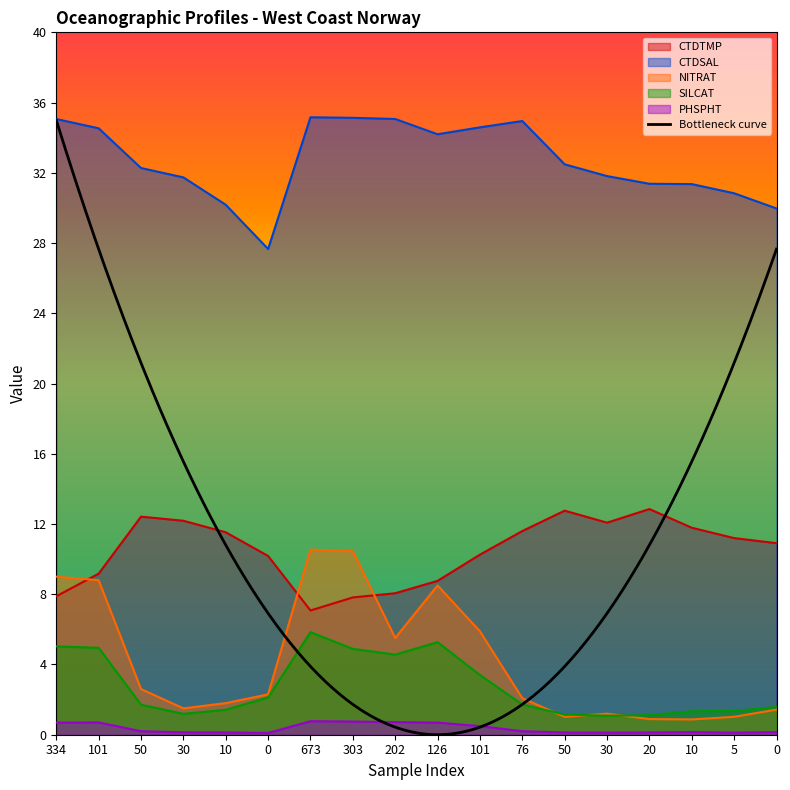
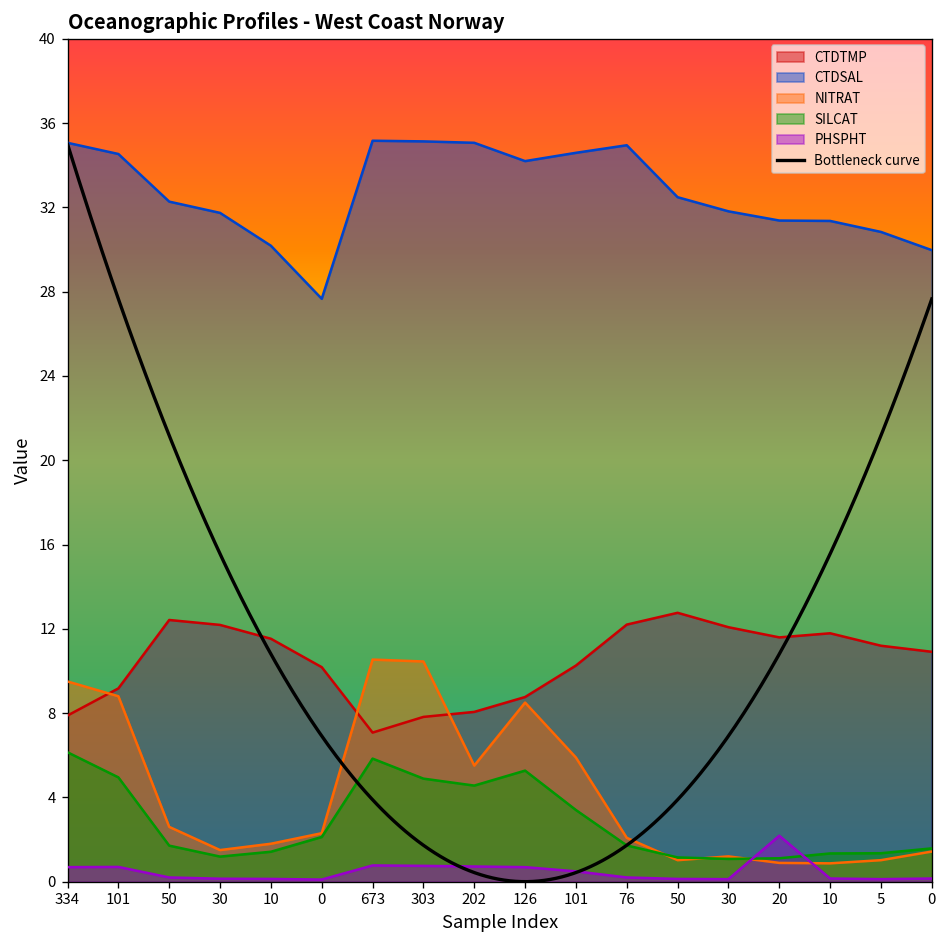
NITRAT, 334: 9.0 -> 9.5
SILCAT, 334: 5.0 -> 6.1
CTDTMP, 76: 11.6 -> 12.2
CTDTMP, 20: 12.9 -> 11.6
PHSPHT, 20: 0.1 -> 2.2
